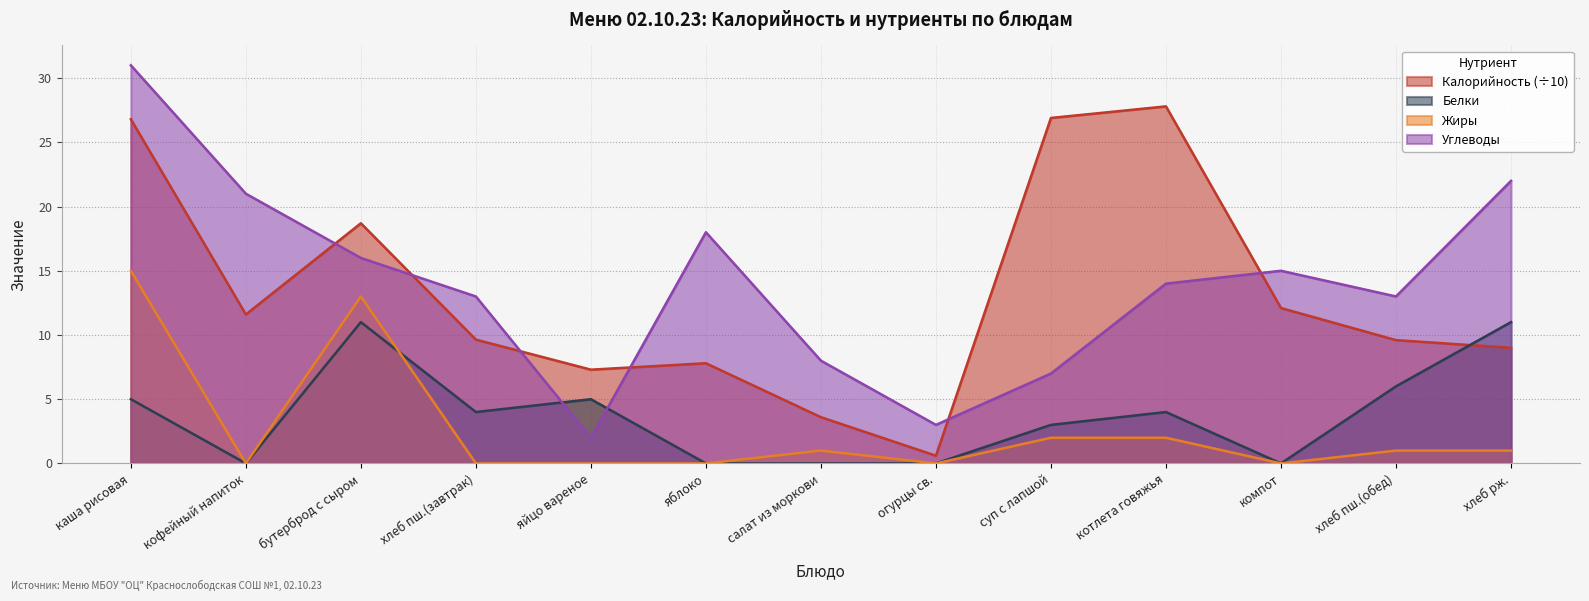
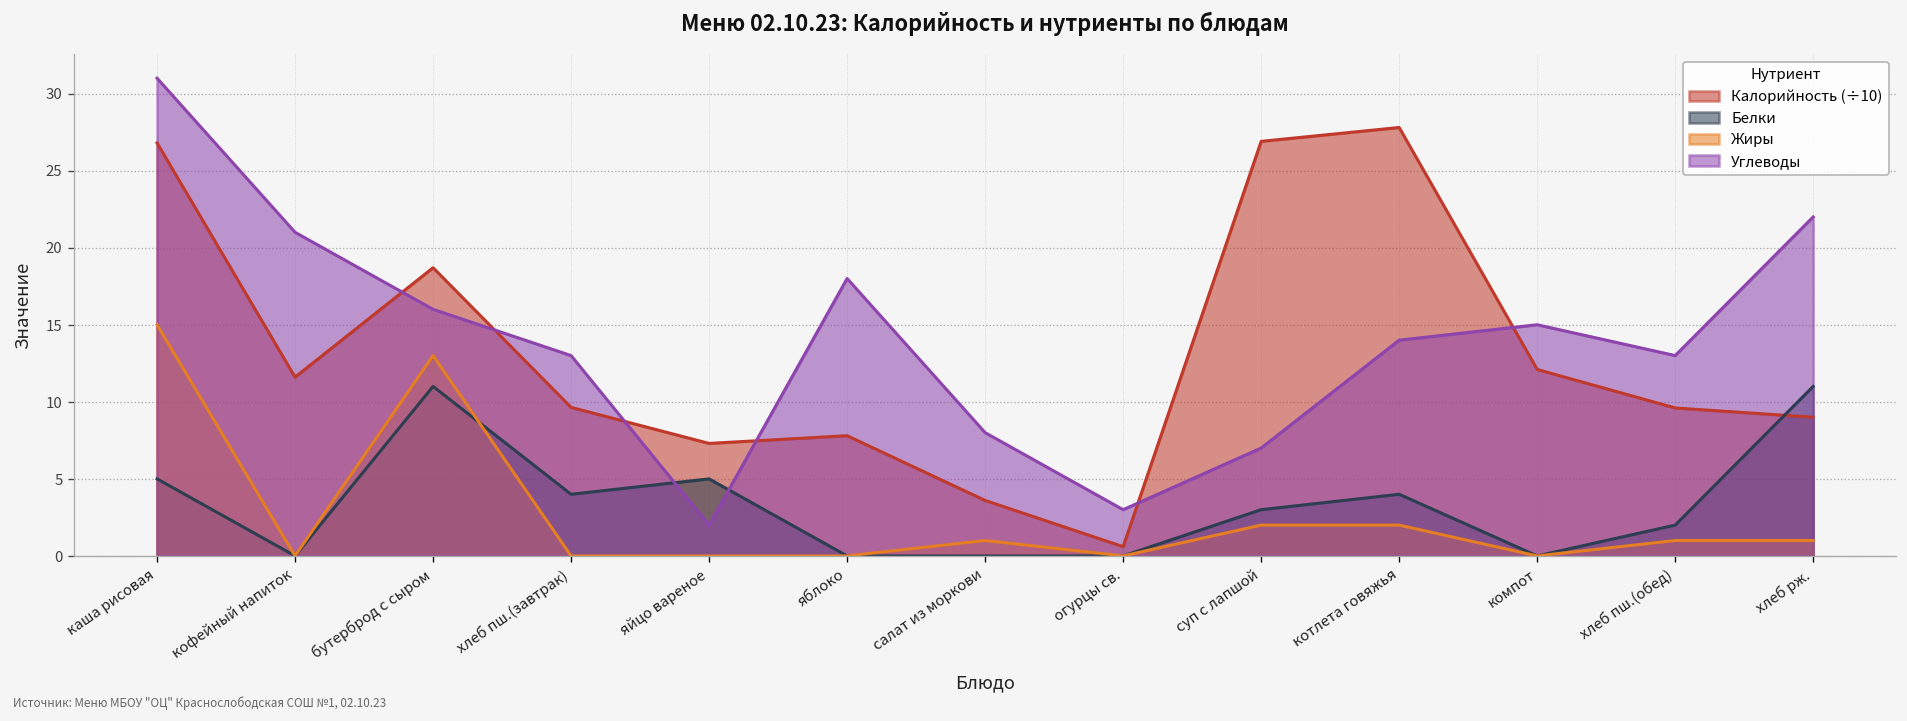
Белки, хлеб пш.(обед): 6 -> 2
